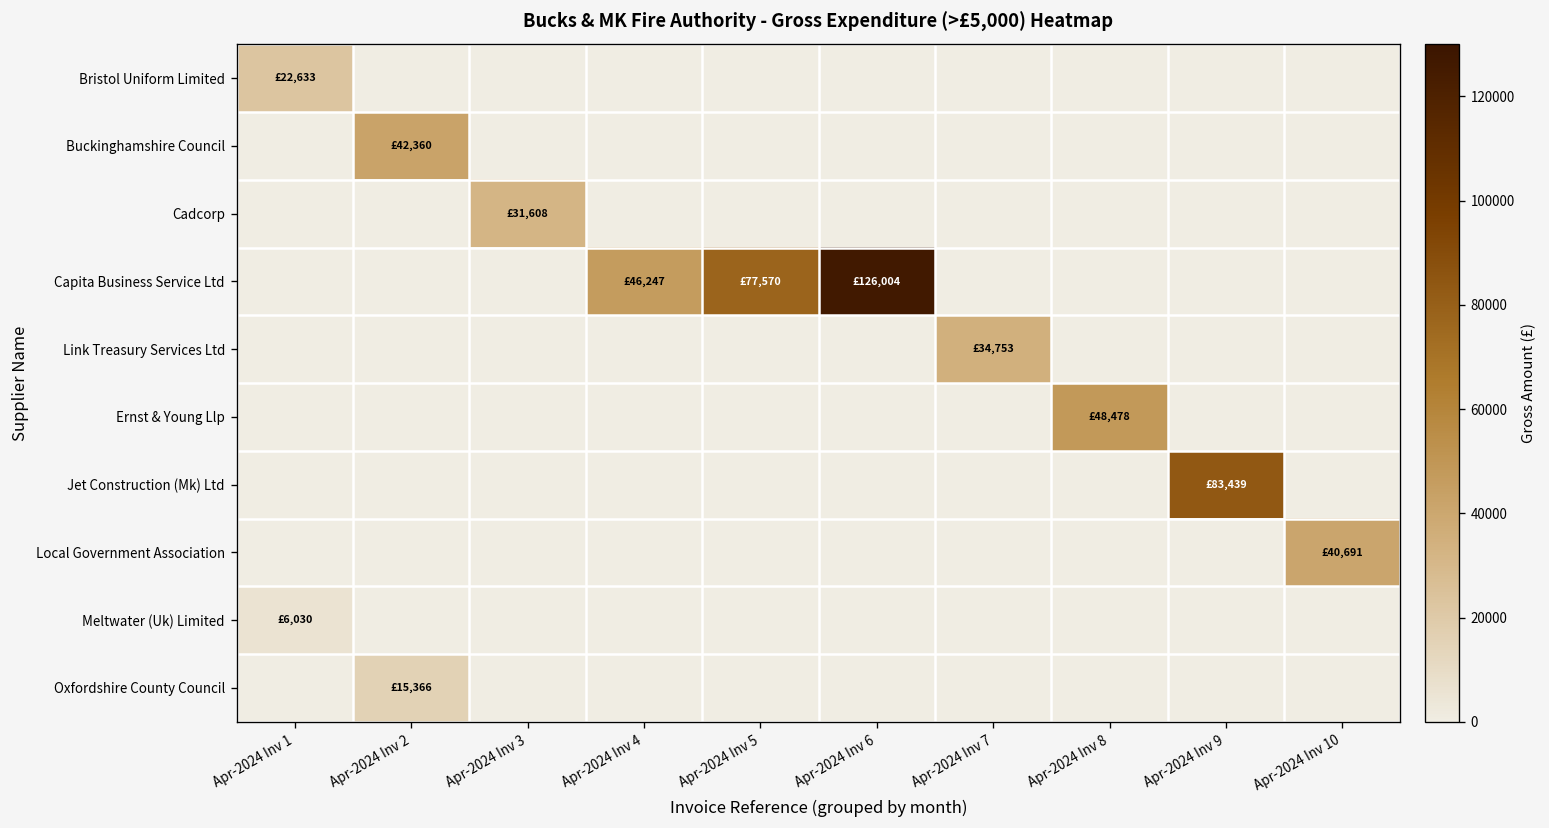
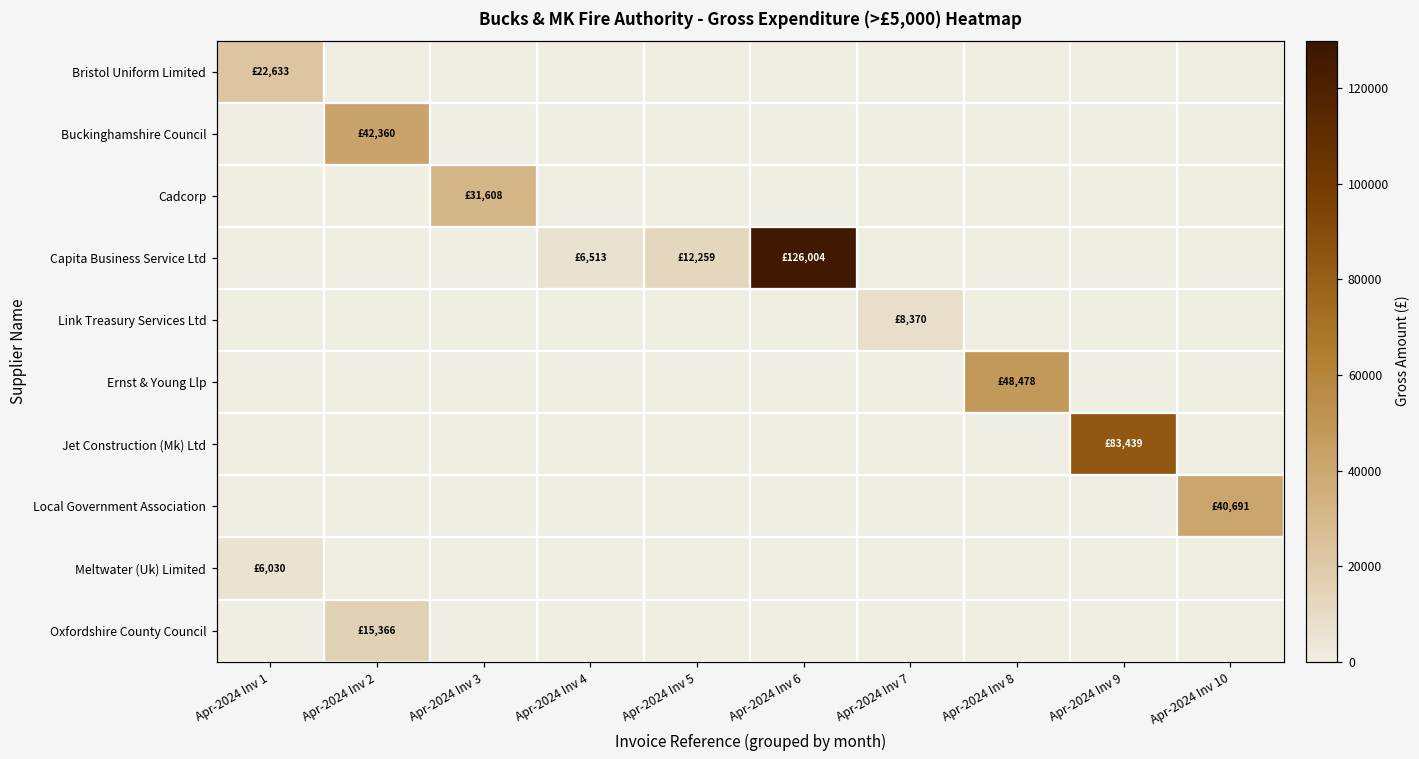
Capita Business Service Ltd, Apr-2024 Inv 4: £46,247 -> £6,513
Capita Business Service Ltd, Apr-2024 Inv 5: £77,570 -> £12,259
Link Treasury Services Ltd, Apr-2024 Inv 7: £34,753 -> £8,370
